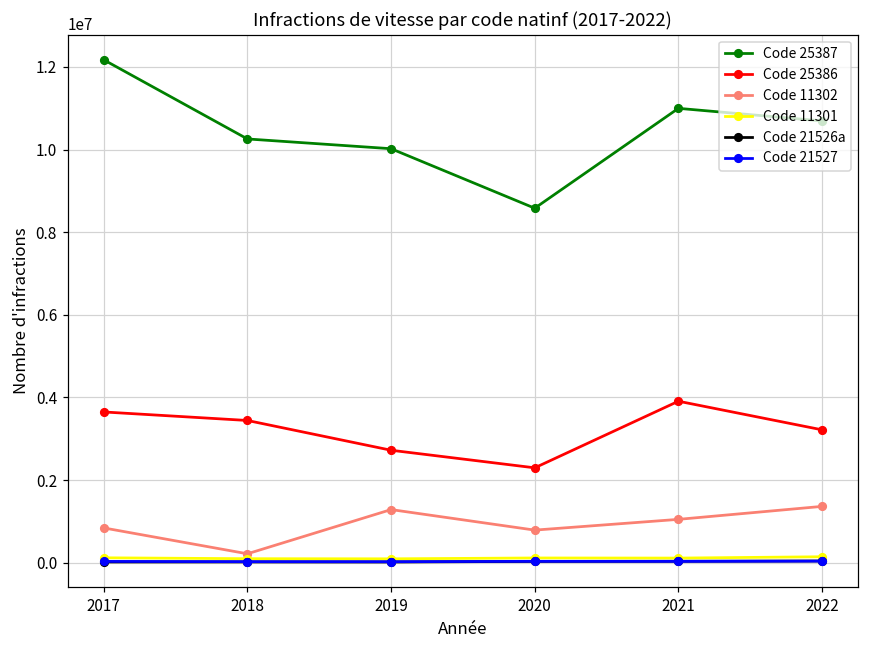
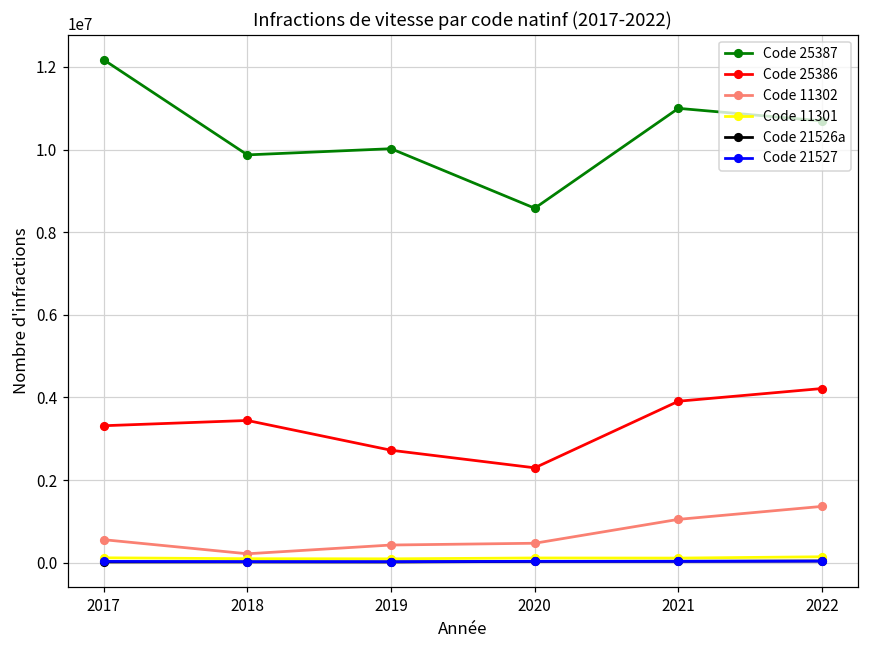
Code 25386, 2017: 3600000 -> 3300000
Code 11302, 2017: 800000 -> 600000
Code 25387, 2018: 10300000 -> 9900000
Code 11302, 2019: 1300000 -> 400000
Code 11302, 2020: 800000 -> 500000
Code 25386, 2022: 3200000 -> 4200000
